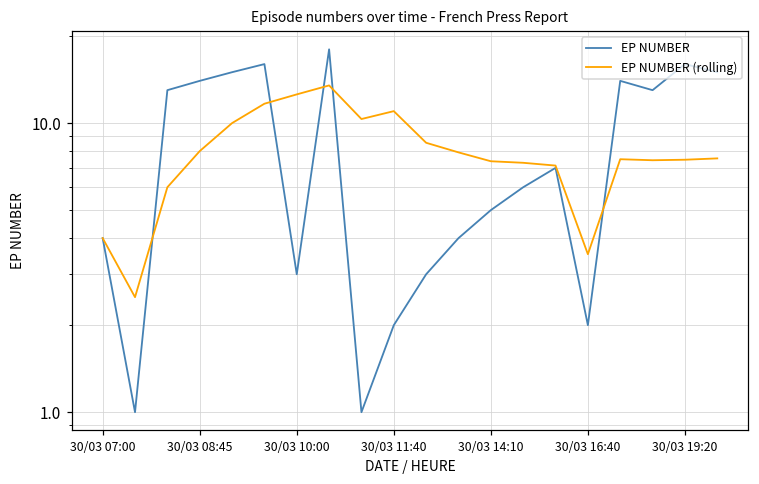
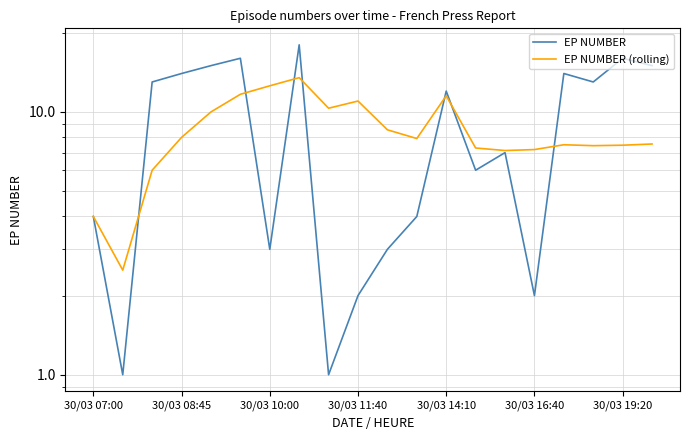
EP NUMBER, 30/03 14:10: 5 -> 12
EP NUMBER (rolling), 30/03 14:10: 7.4 -> 12
EP NUMBER (rolling), 30/03 16:40: 3.5 -> 7.2
